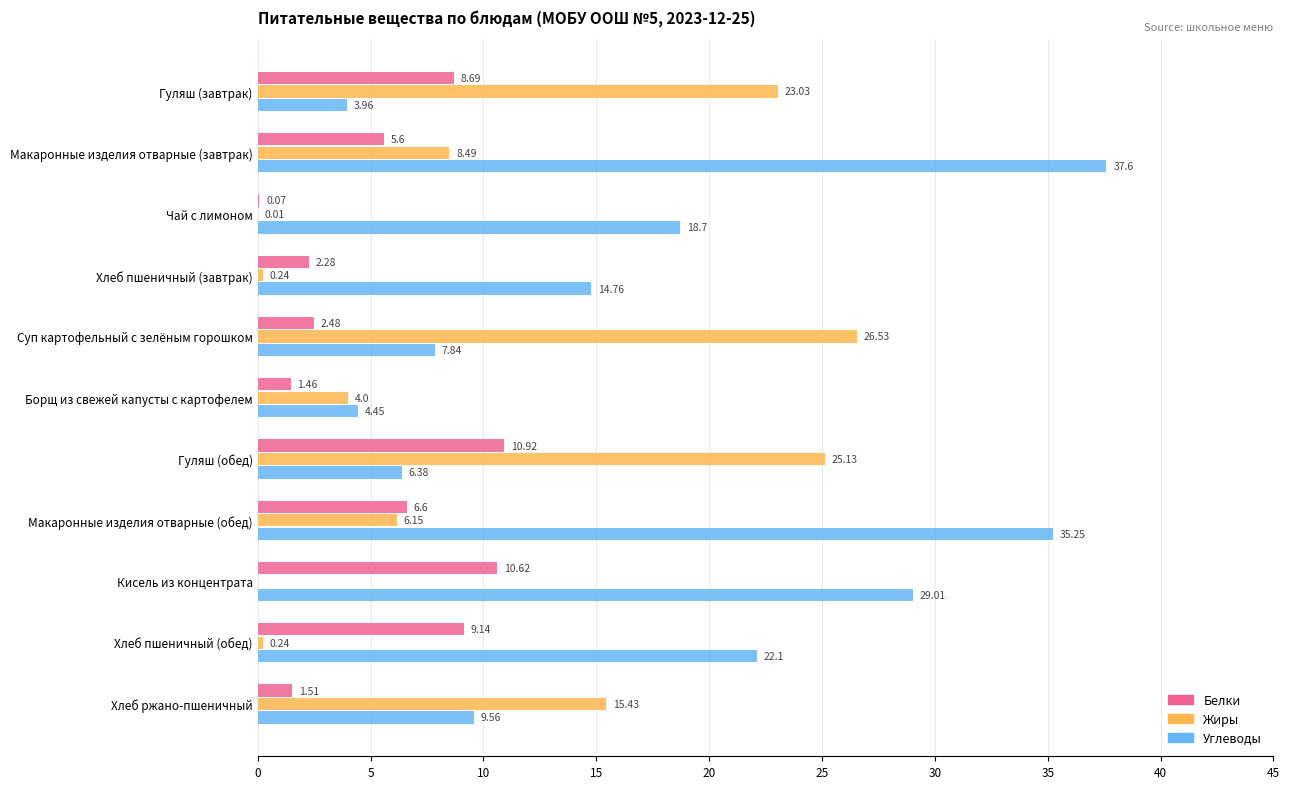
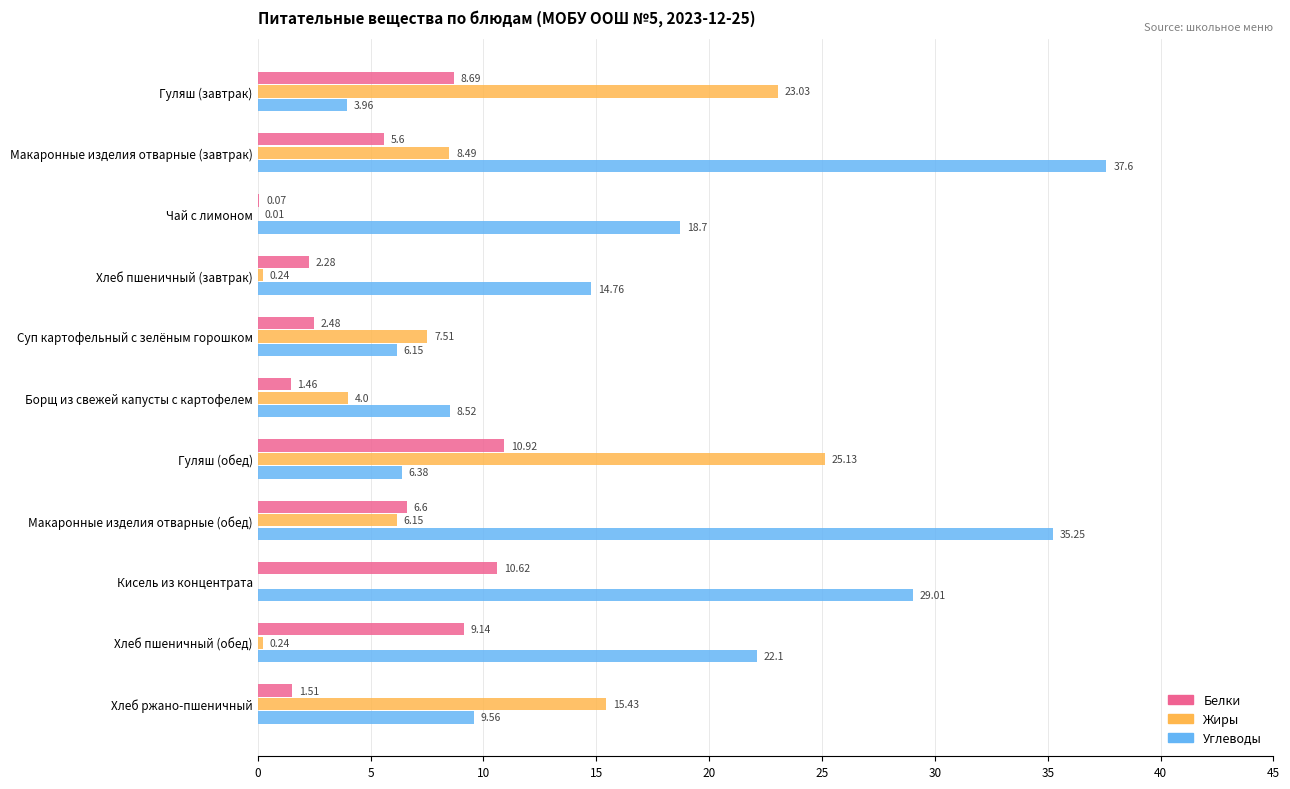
Жиры, Суп картофельный с зелёным горошком: 26.53 -> 7.51
Углеводы, Суп картофельный с зелёным горошком: 7.84 -> 6.15
Углеводы, Борщ из свежей капусты с картофелем: 4.45 -> 8.52
